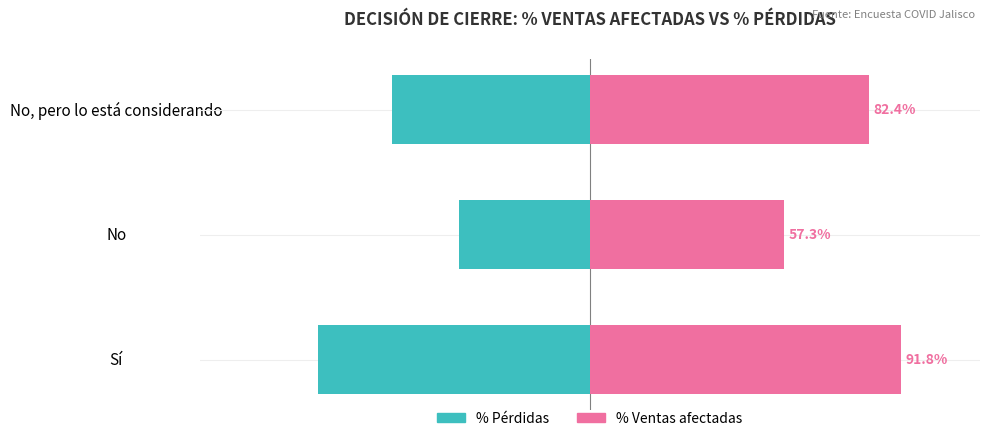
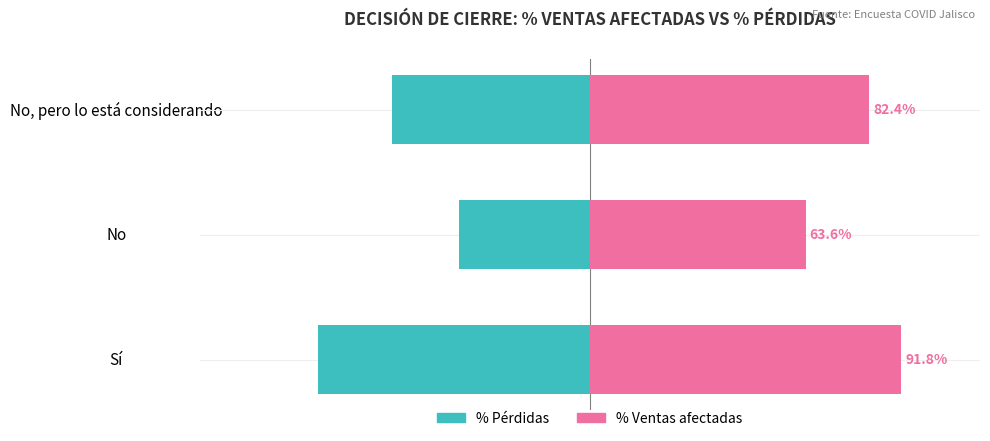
% Ventas afectadas, No: 57.3% -> 63.6%
